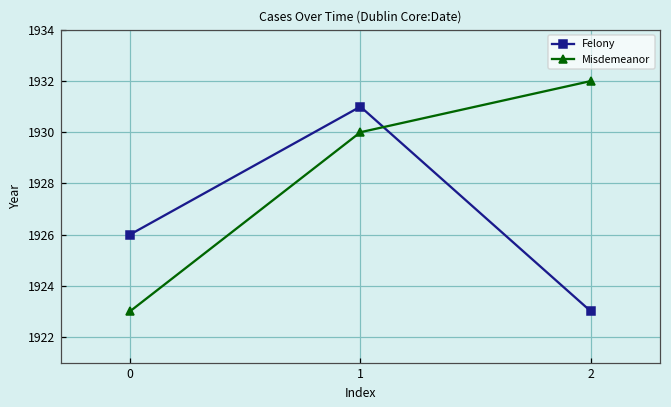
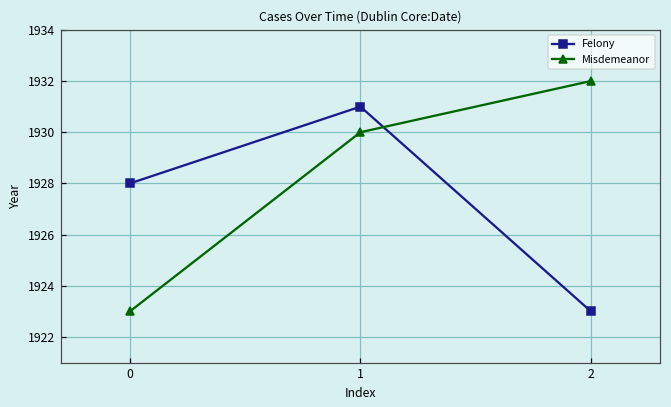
Felony, 0: 1926 -> 1928
